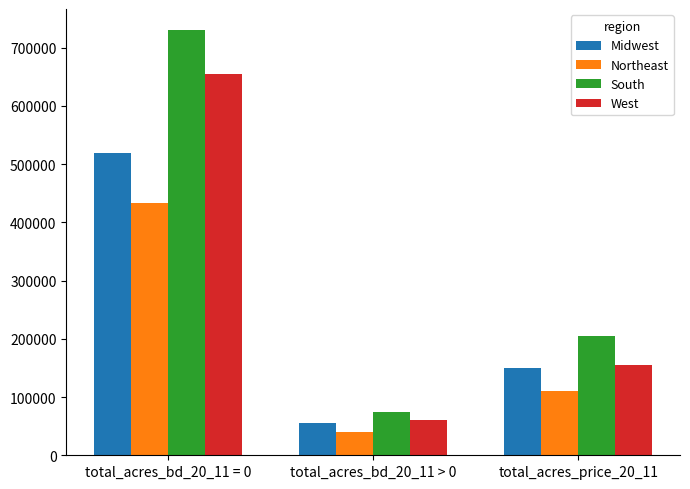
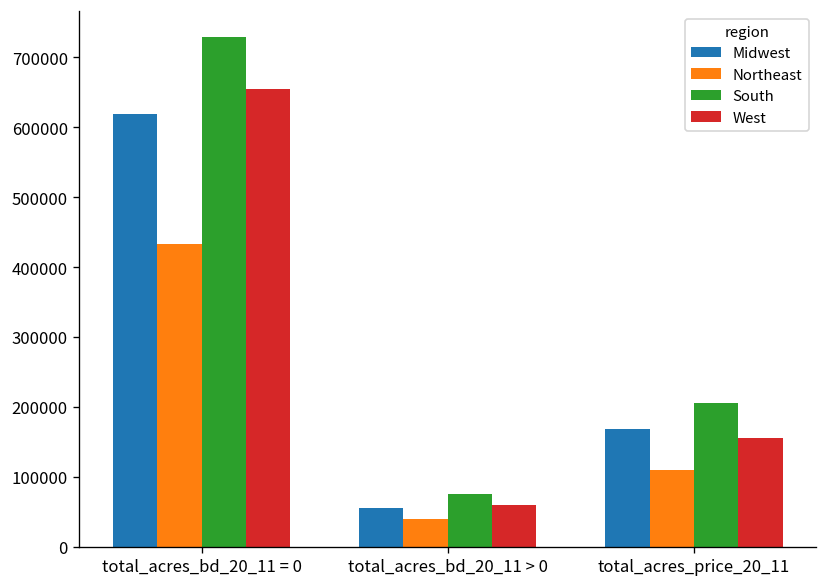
Midwest, total_acres_bd_20_11 = 0: 520000 -> 620000
Midwest, total_acres_price_20_11: 150000 -> 170000
